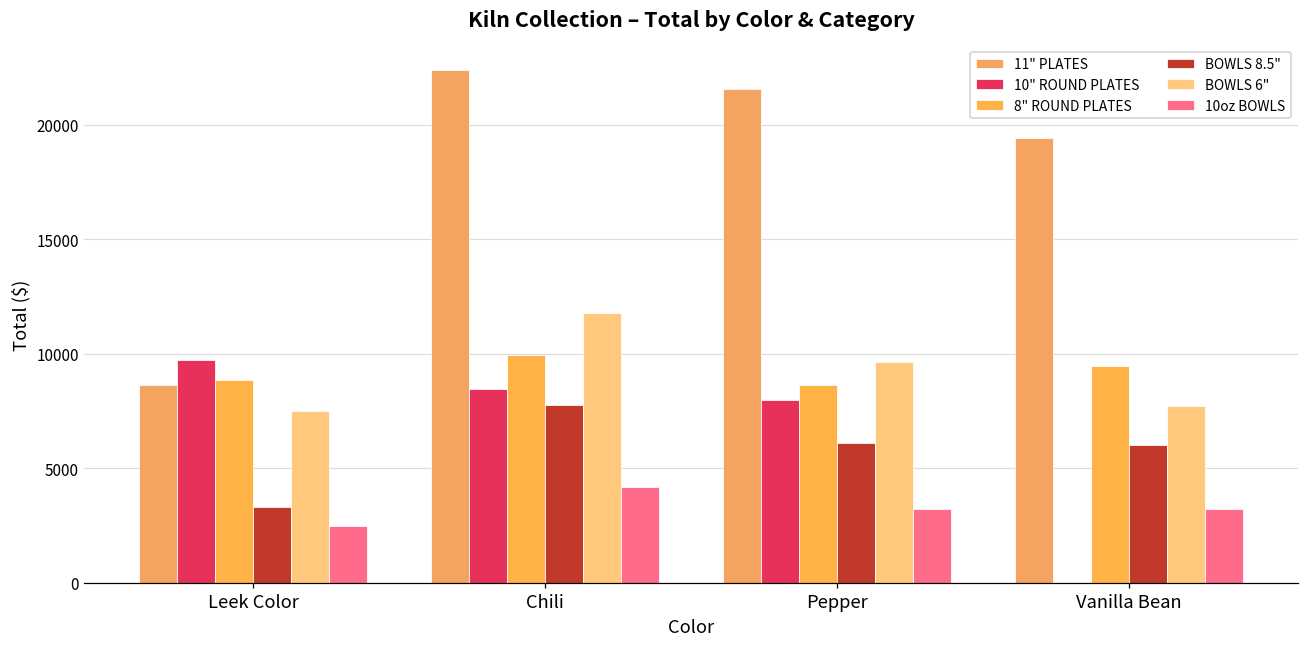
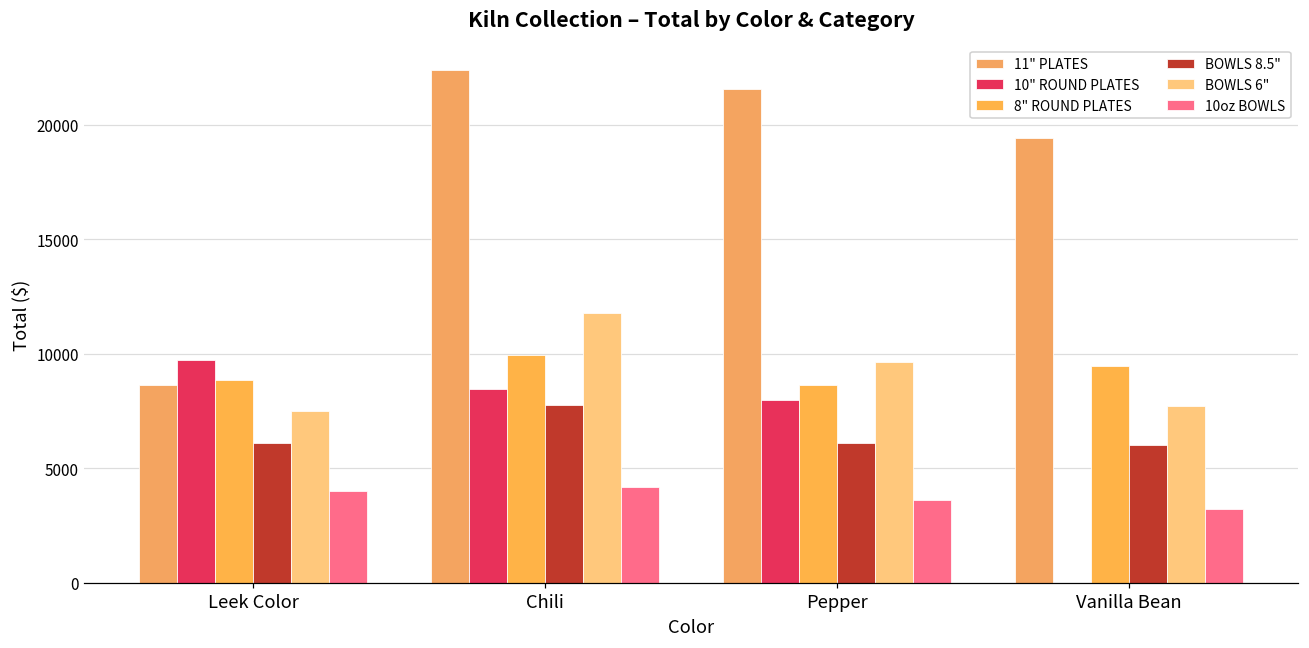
BOWLS 8.5", Leek Color: 3300 -> 6100
10oz BOWLS, Leek Color: 2500 -> 4000
10oz BOWLS, Pepper: 3200 -> 3600
